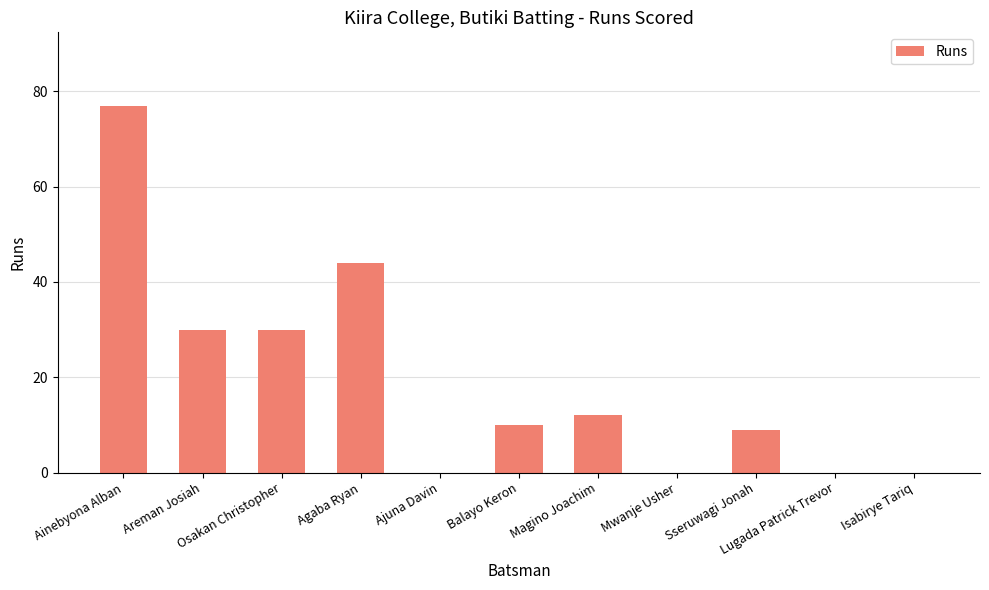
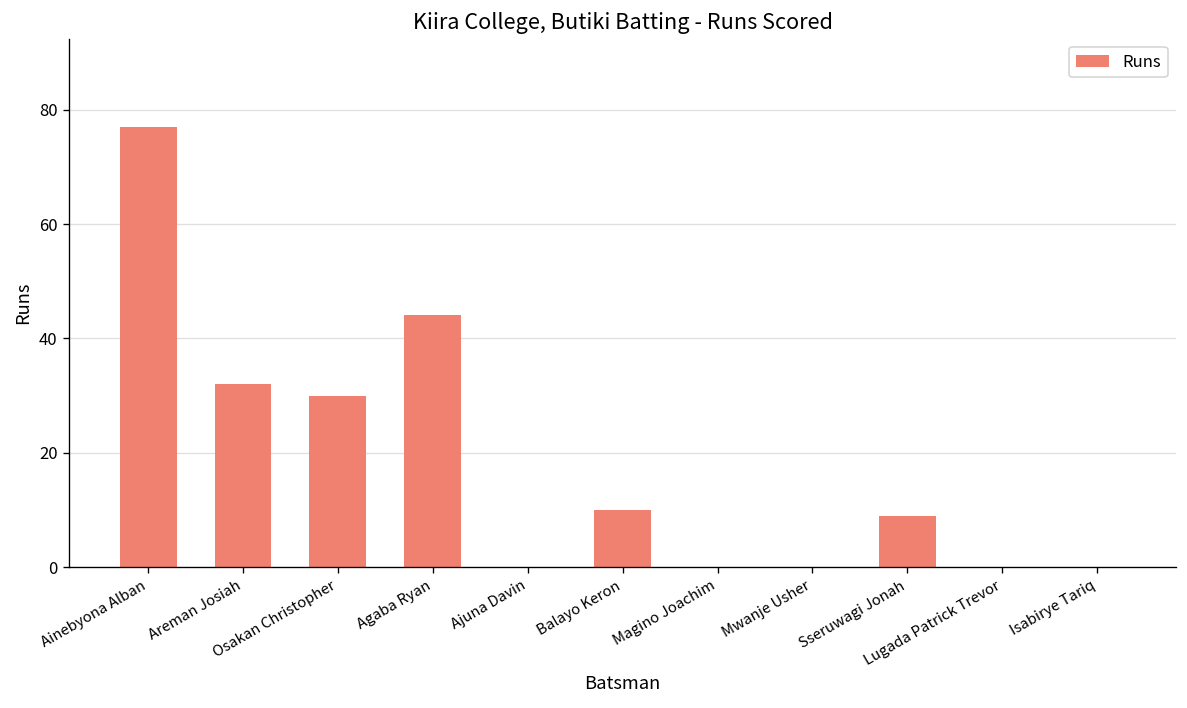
Areman Josiah: 30 -> 32
Magino Joachim: 12 -> 0
